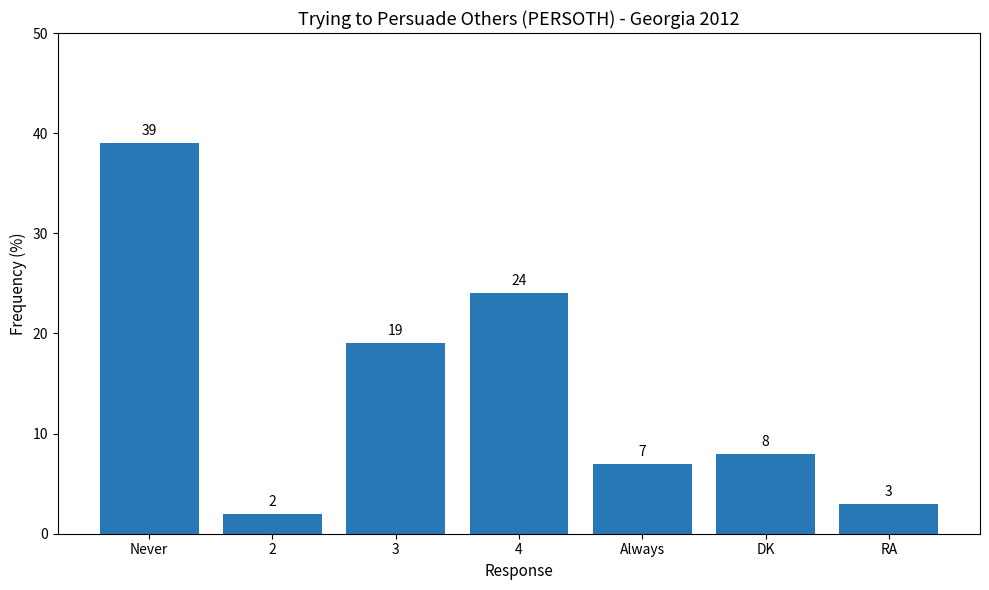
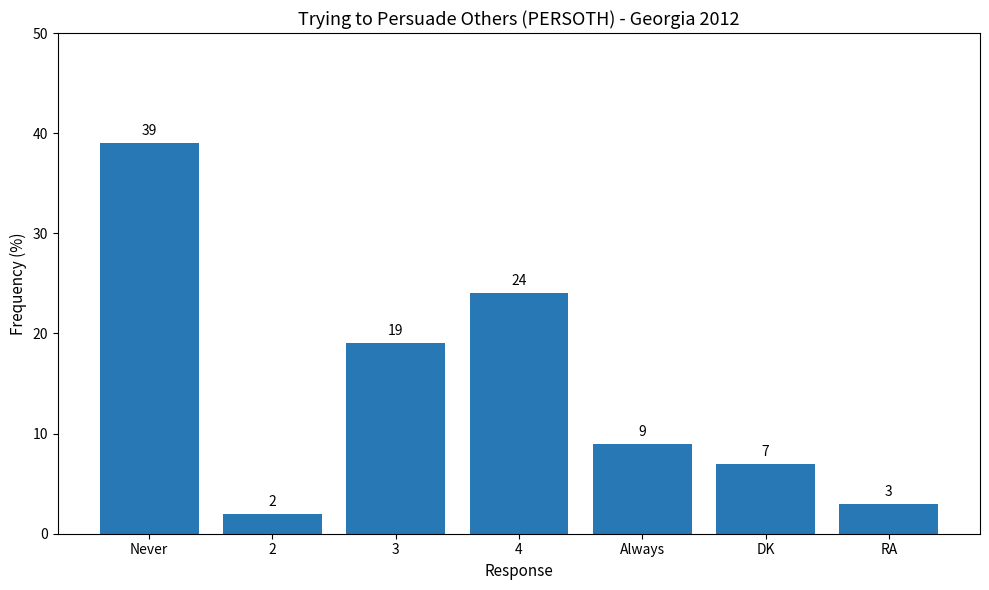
Always: 7 -> 9
DK: 8 -> 7
